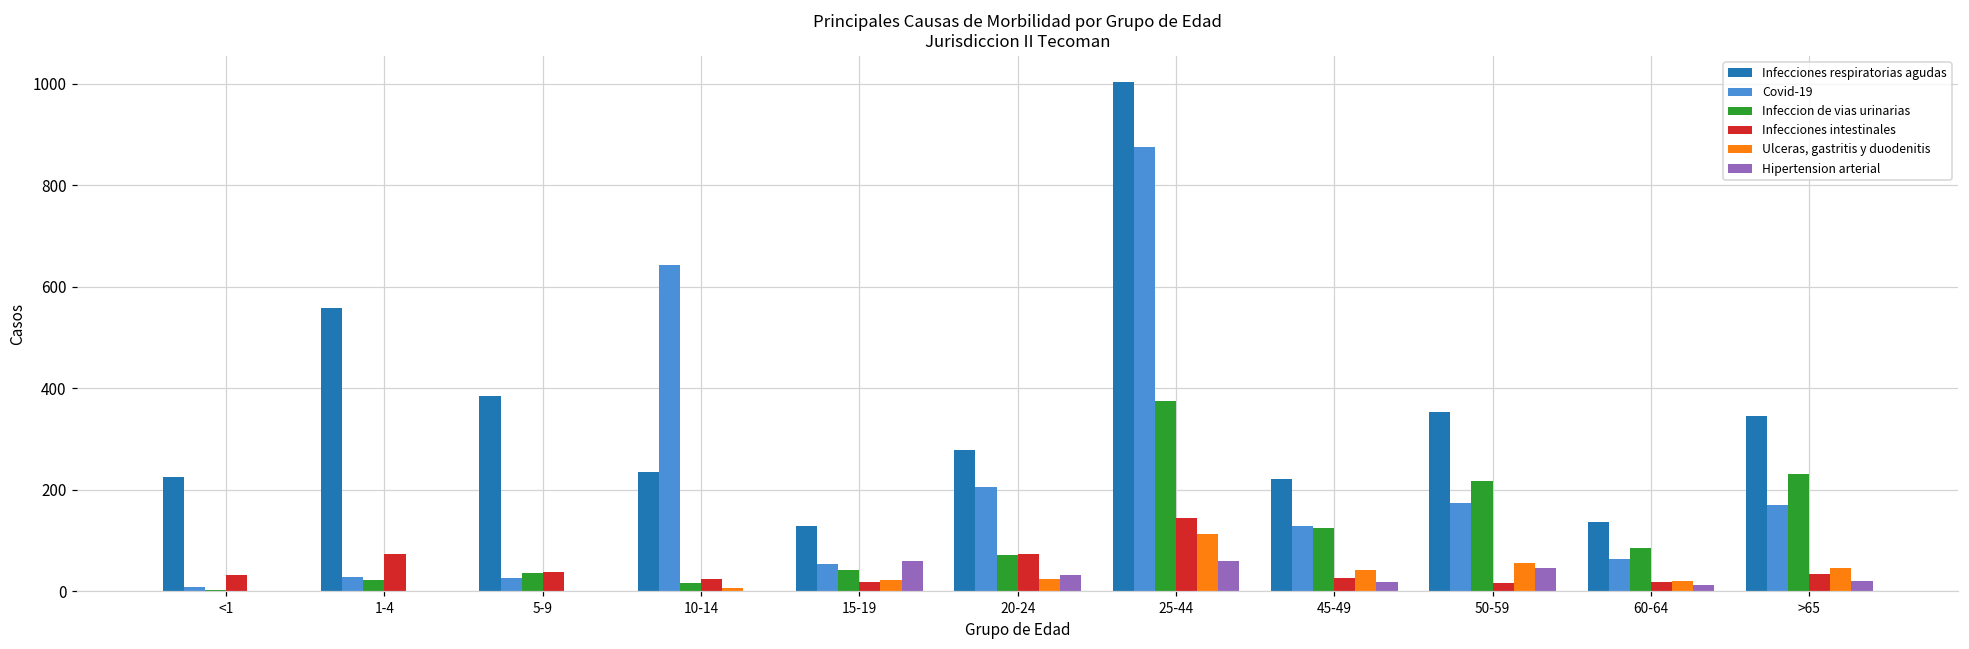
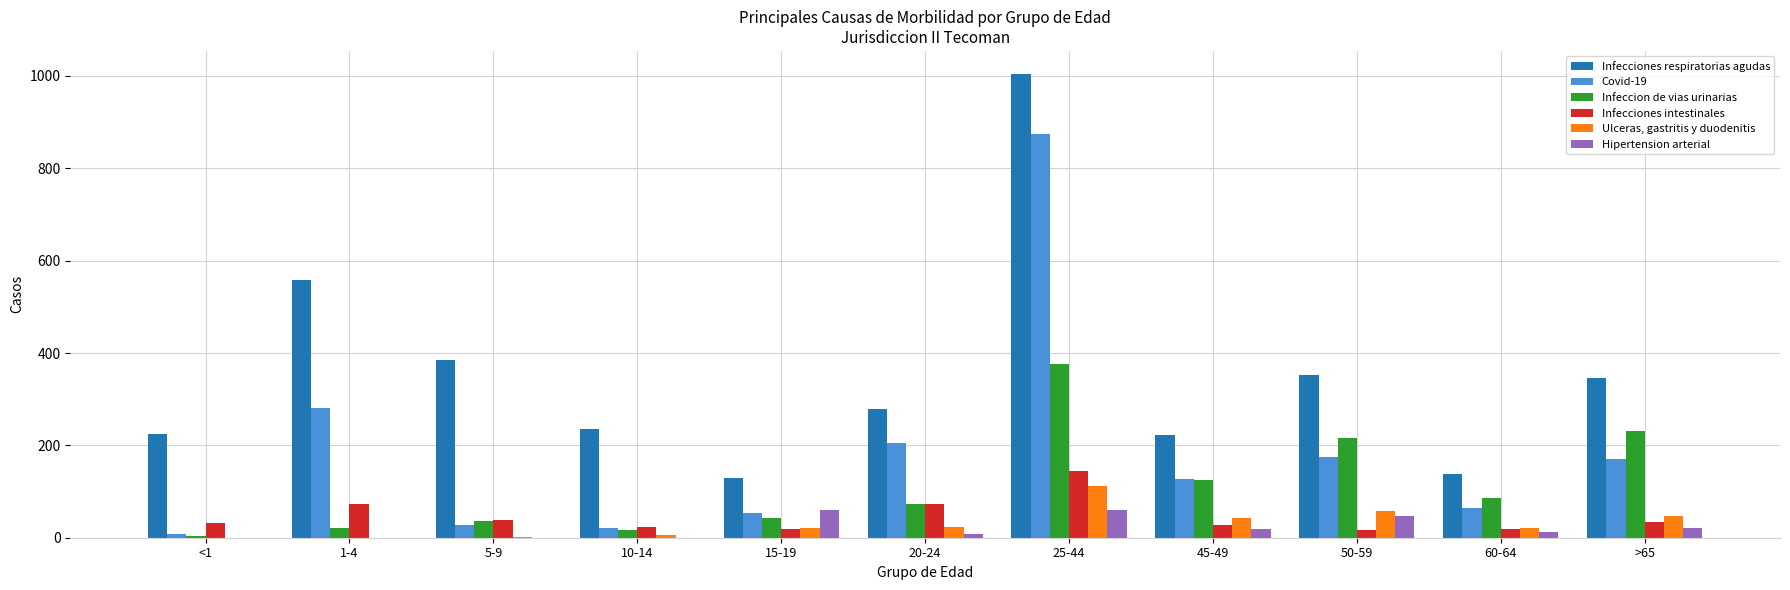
Covid-19, 1-4: 30 -> 280
Covid-19, 10-14: 640 -> 20
Hipertension arterial, 20-24: 30 -> 10
